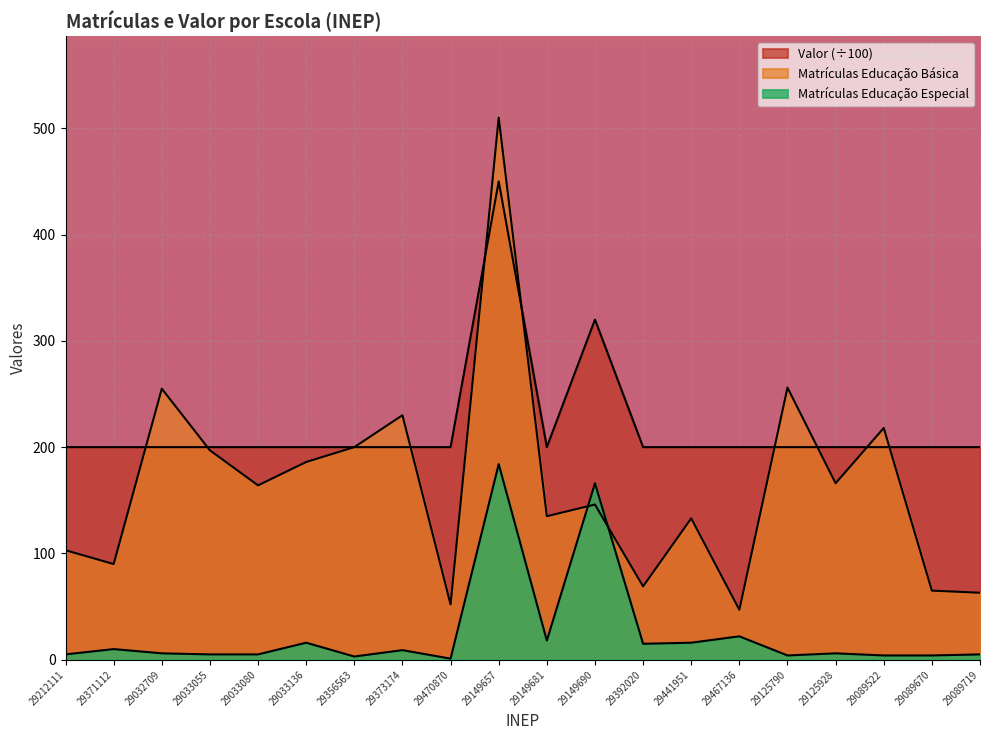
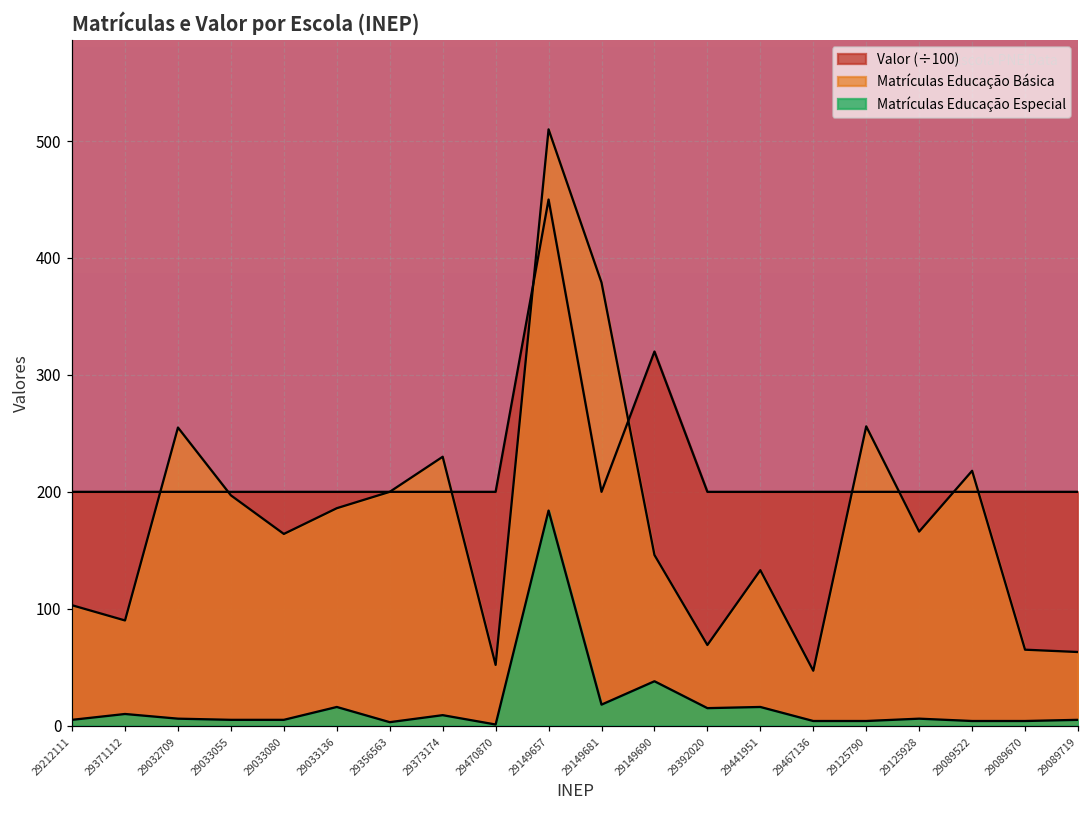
Matrículas Educação Básica, 29149681: 135 -> 379
Matrículas Educação Especial, 29149690: 166 -> 38
Matrículas Educação Especial, 29467136: 22 -> 4
